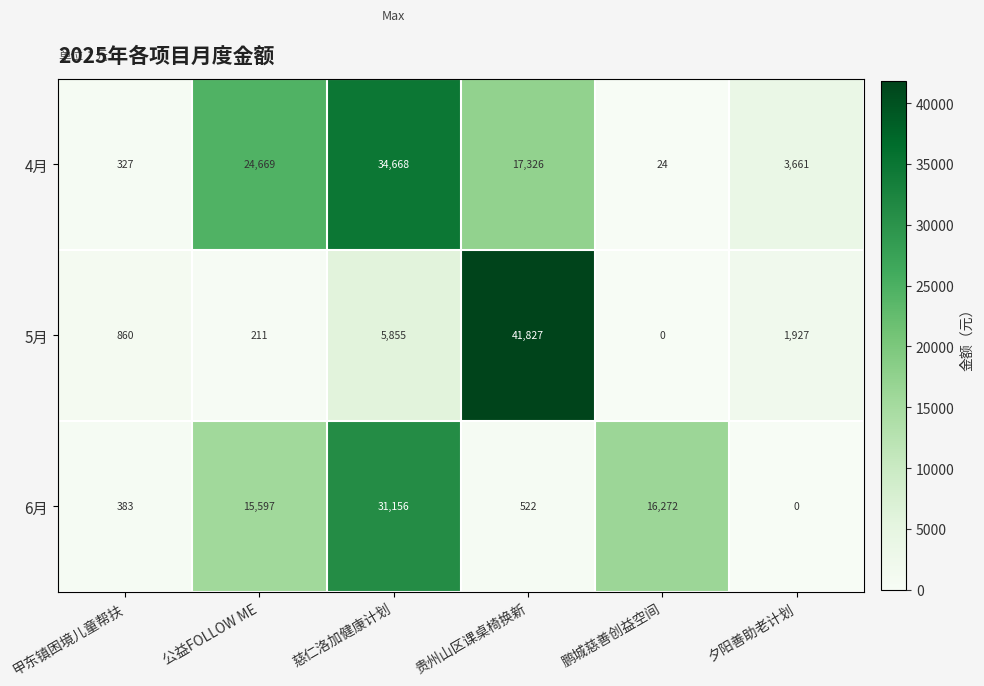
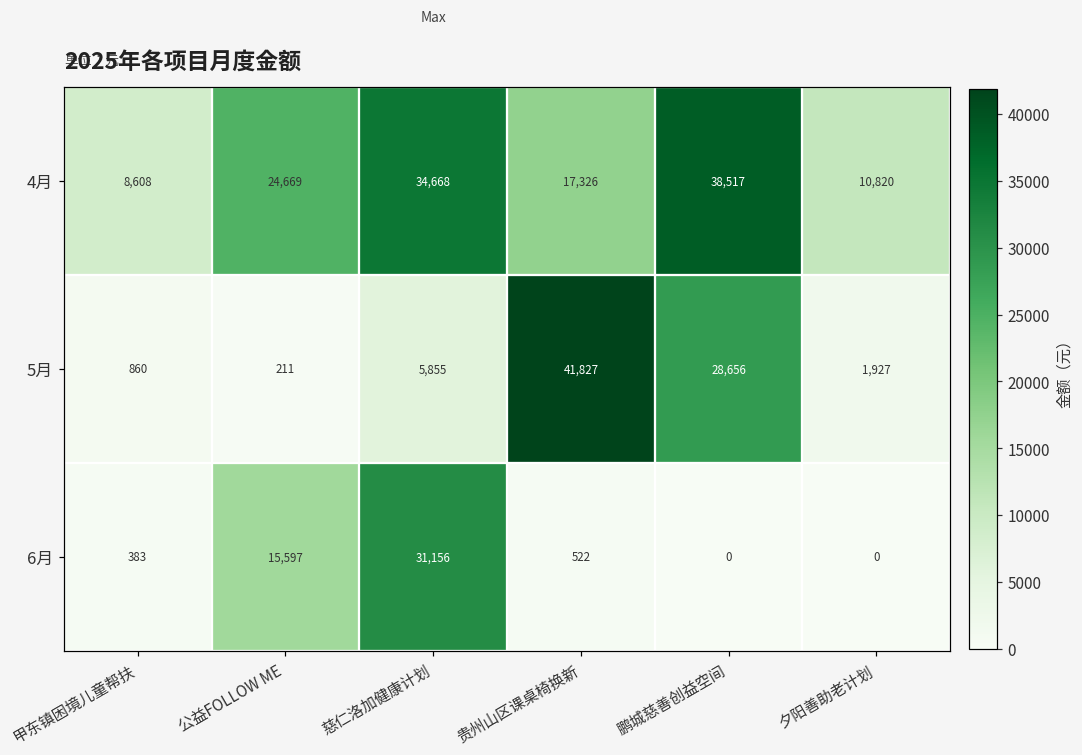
4月, 甲东镇困境儿童帮扶: 327 -> 8,608
4月, 鹏城慈善创益空间: 24 -> 38,517
4月, 夕阳善助老计划: 3,661 -> 10,820
5月, 鹏城慈善创益空间: 0 -> 28,656
6月, 鹏城慈善创益空间: 16,272 -> 0
